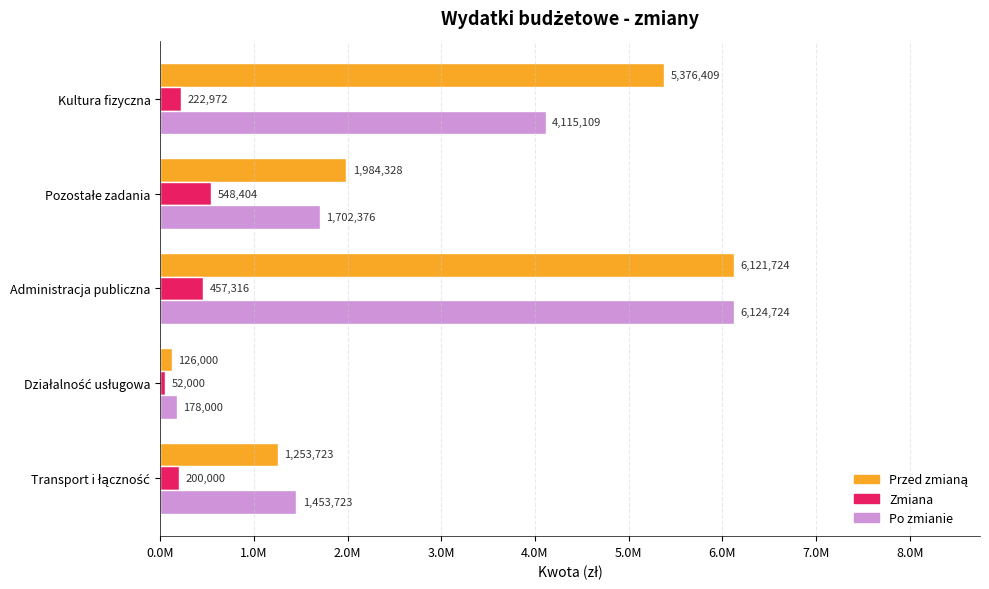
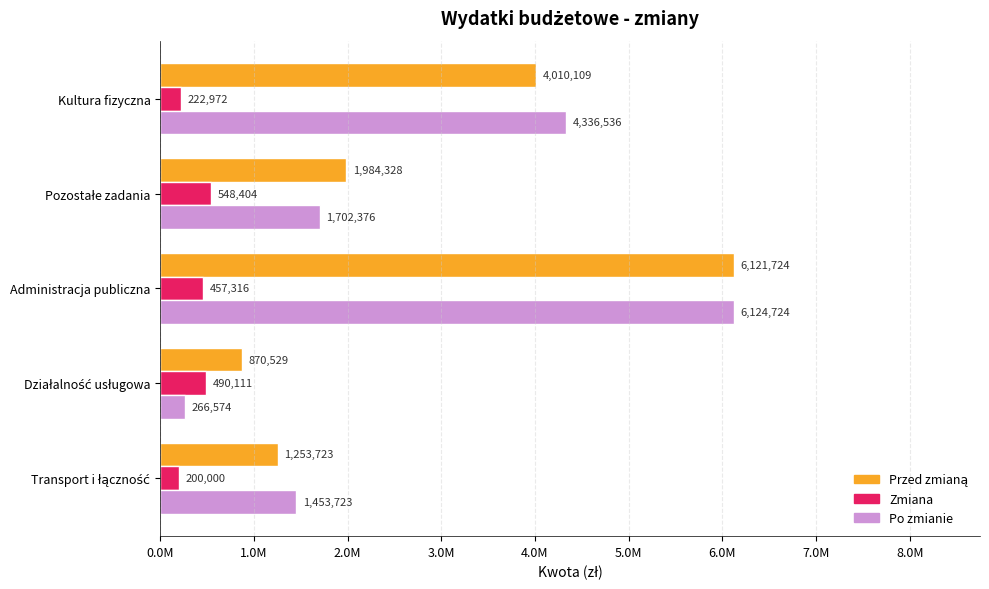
Przed zmianą, Kultura fizyczna: 5,376,409 -> 4,010,109
Po zmianie, Kultura fizyczna: 4,115,109 -> 4,336,536
Przed zmianą, Działalność usługowa: 126,000 -> 870,529
Zmiana, Działalność usługowa: 52,000 -> 490,111
Po zmianie, Działalność usługowa: 178,000 -> 266,574
